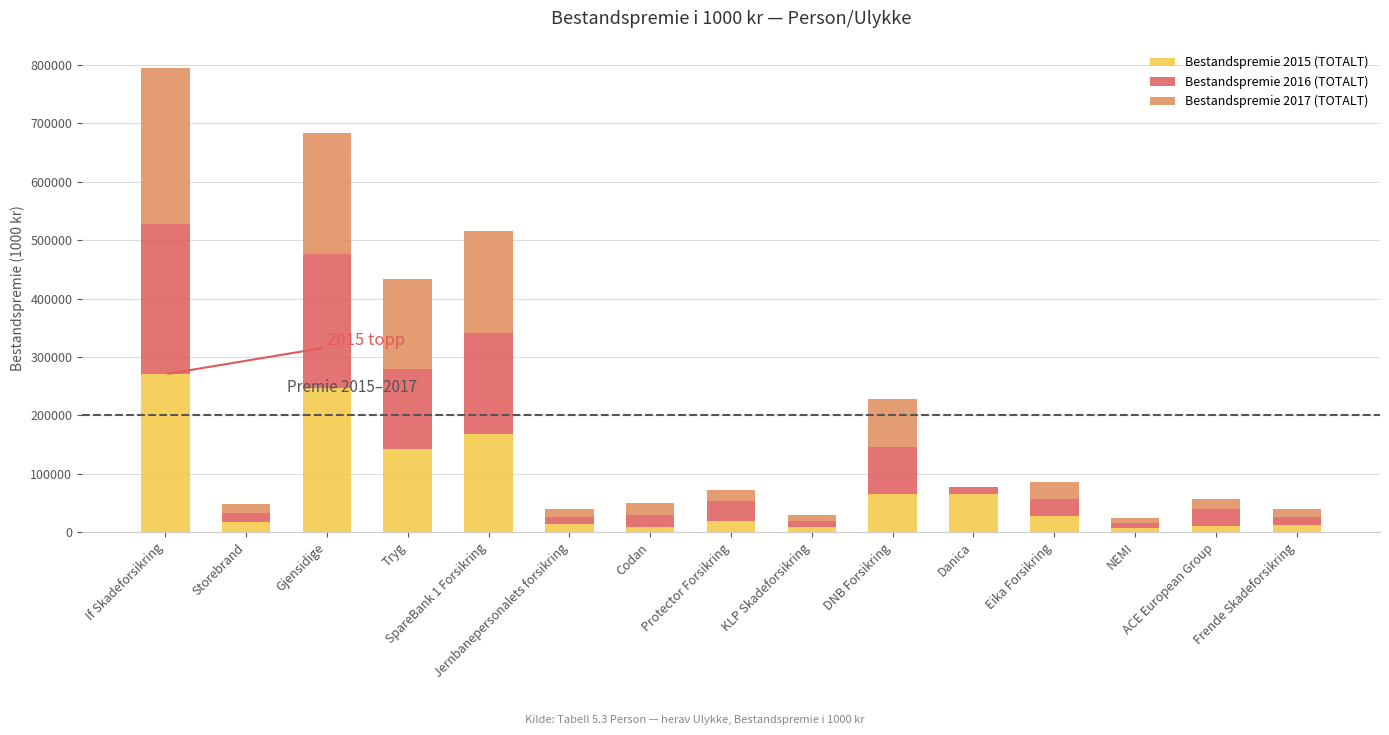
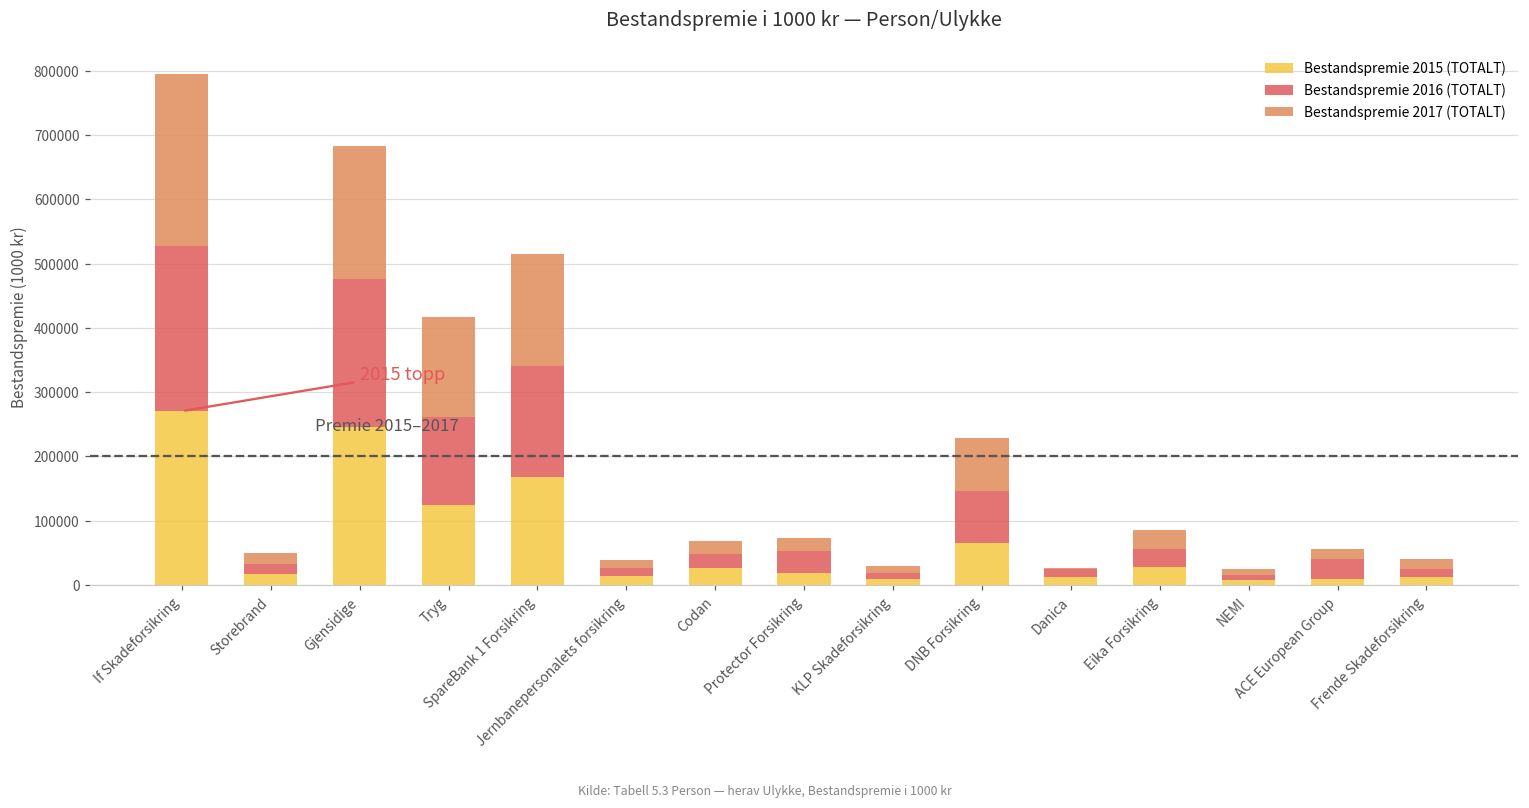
Bestandspremie 2015 (TOTALT), Tryg: 140000 -> 120000
Bestandspremie 2015 (TOTALT), Codan: 10000 -> 30000
Bestandspremie 2015 (TOTALT), Danica: 60000 -> 10000
